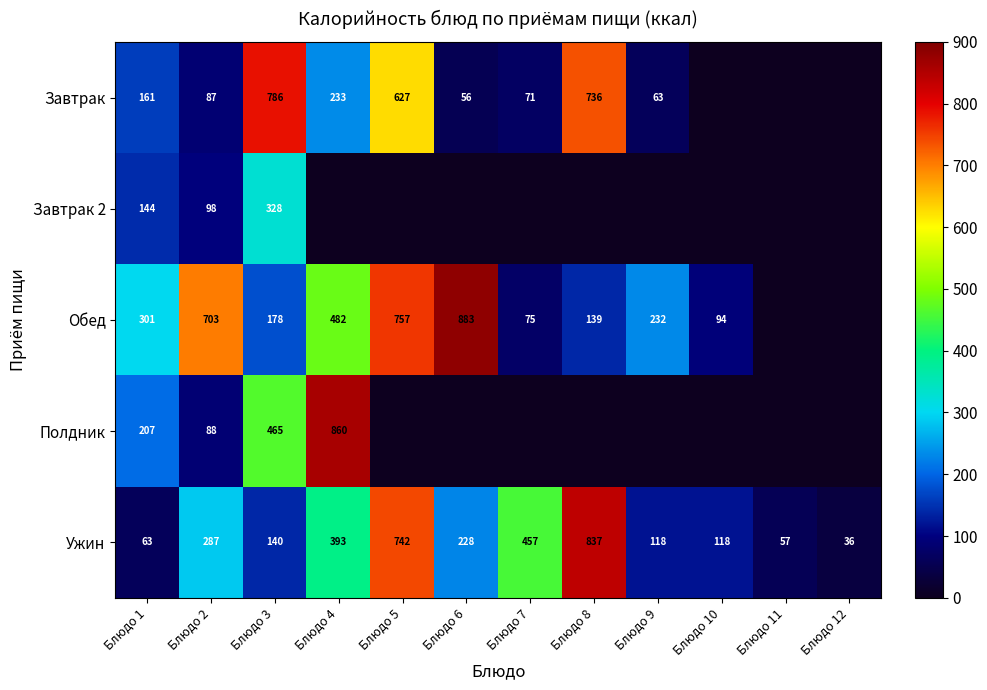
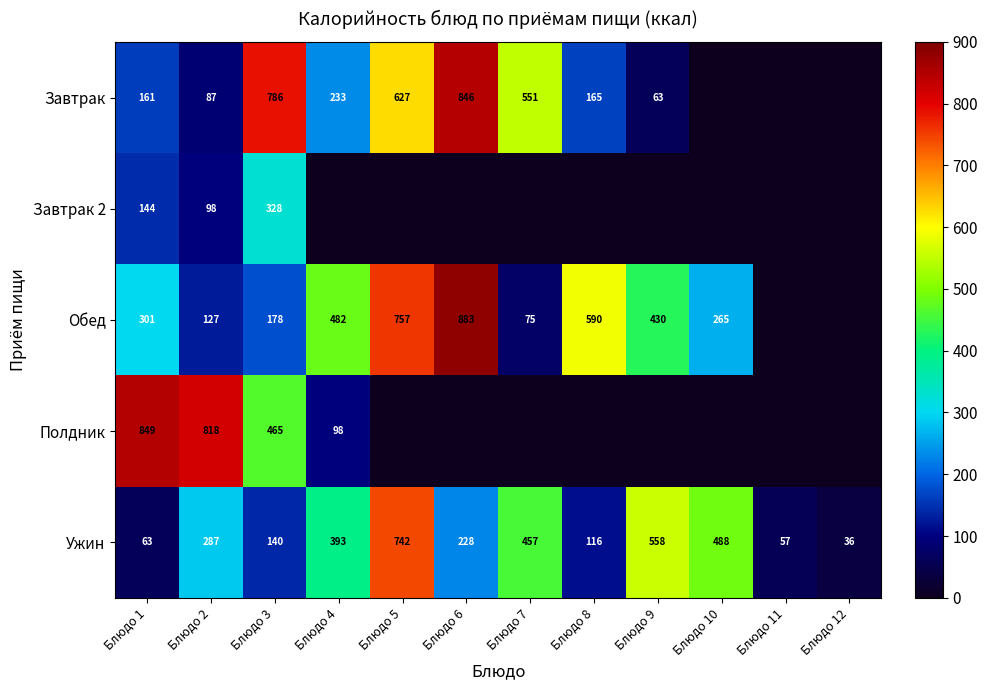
Завтрак, Блюдо 6: 56 -> 846
Завтрак, Блюдо 7: 71 -> 551
Завтрак, Блюдо 8: 736 -> 165
Обед, Блюдо 2: 703 -> 127
Обед, Блюдо 8: 139 -> 590
Обед, Блюдо 9: 232 -> 430
Обед, Блюдо 10: 94 -> 265
Полдник, Блюдо 1: 207 -> 849
Полдник, Блюдо 2: 88 -> 818
Полдник, Блюдо 4: 860 -> 98
Ужин, Блюдо 8: 837 -> 116
Ужин, Блюдо 9: 118 -> 558
Ужин, Блюдо 10: 118 -> 488
